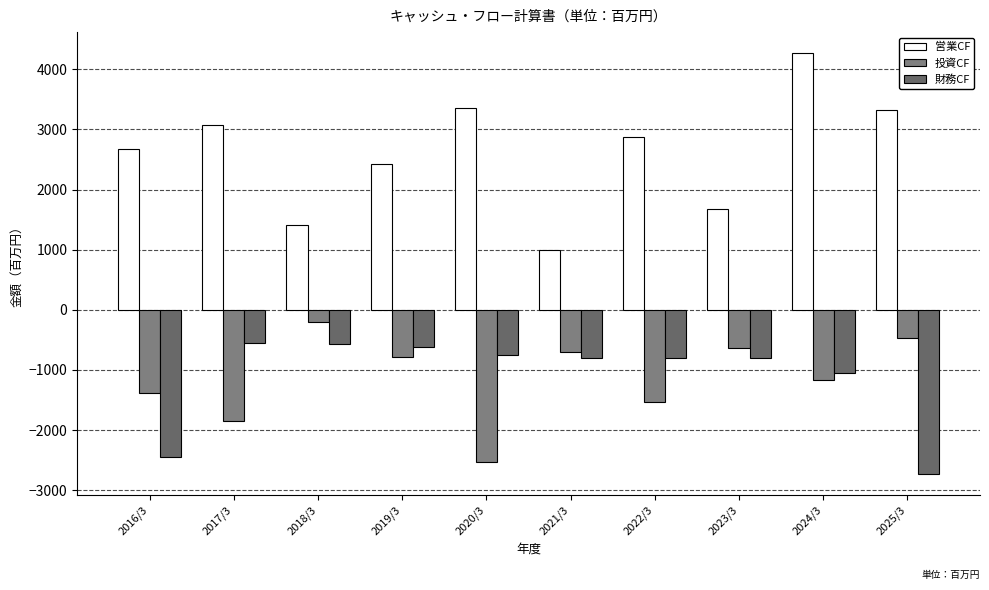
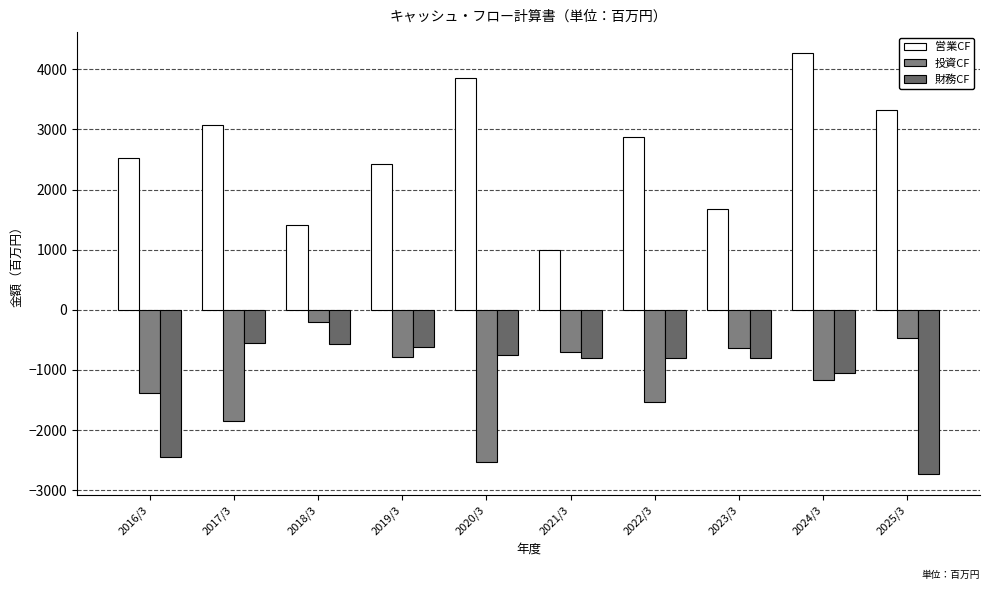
営業CF, 2016/3: 2700 -> 2500
営業CF, 2020/3: 3400 -> 3900
